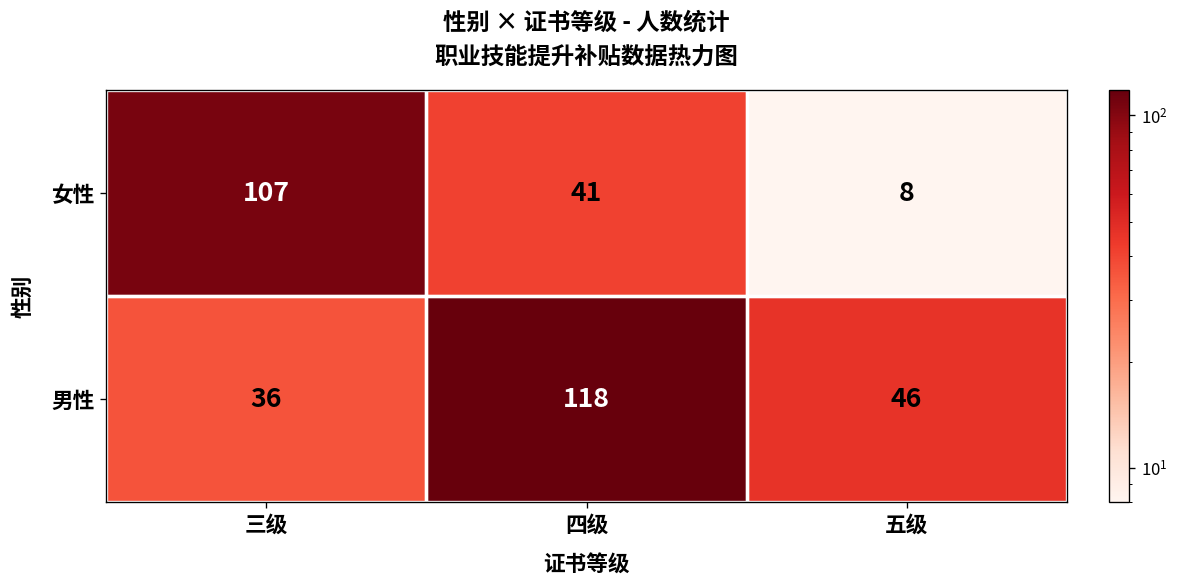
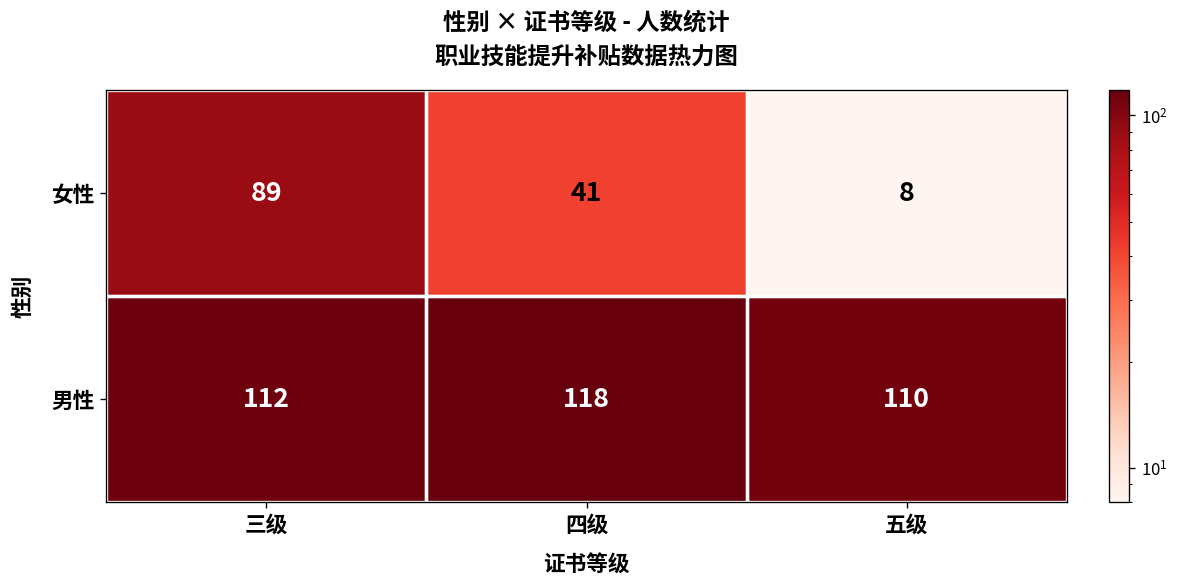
女性, 三级: 107 -> 89
男性, 三级: 36 -> 112
男性, 五级: 46 -> 110
